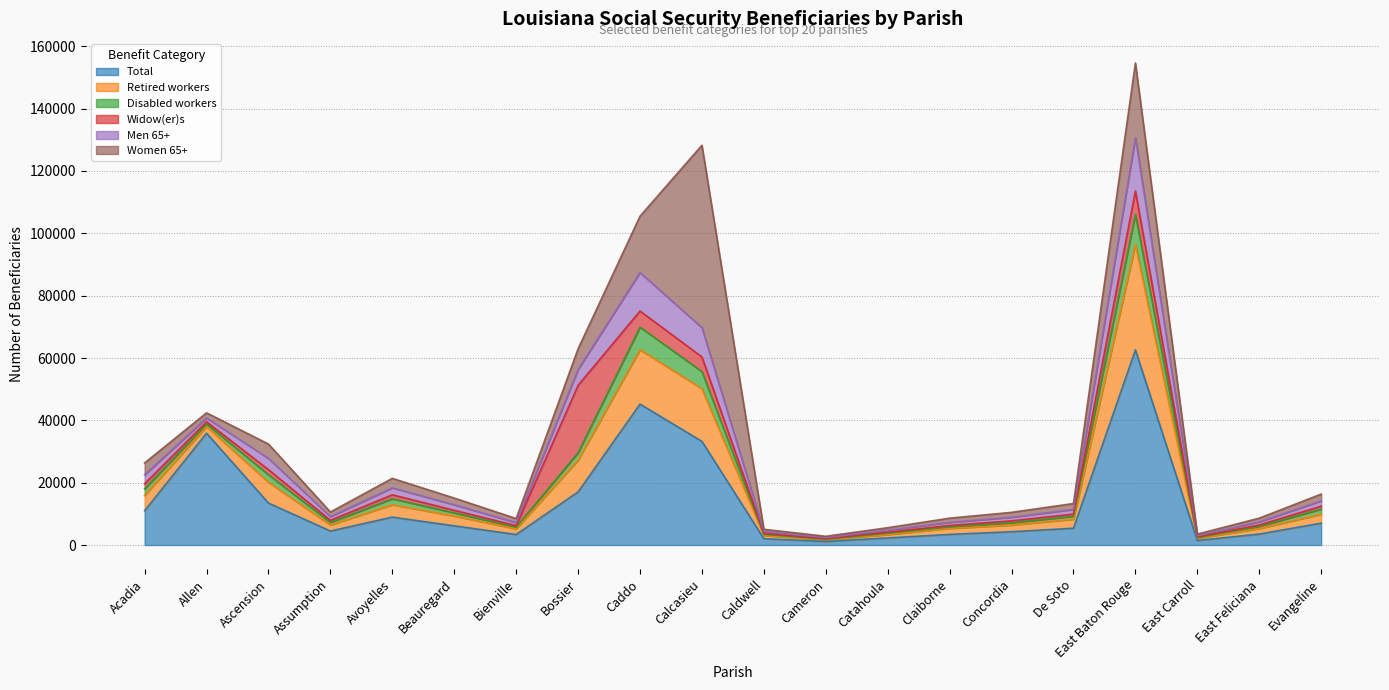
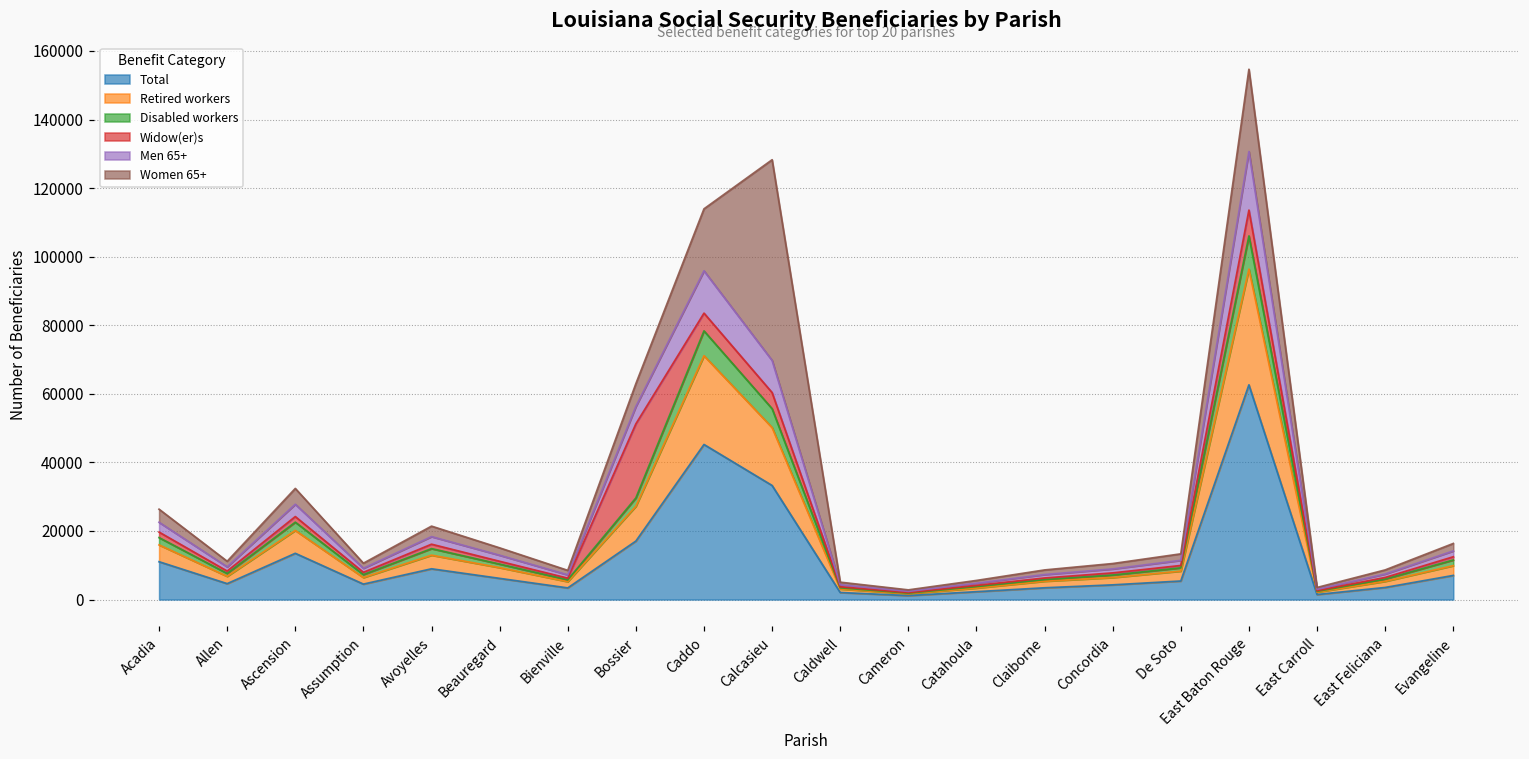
Total, Allen: 36000 -> 5000
Retired workers, Caddo: 17000 -> 26000
